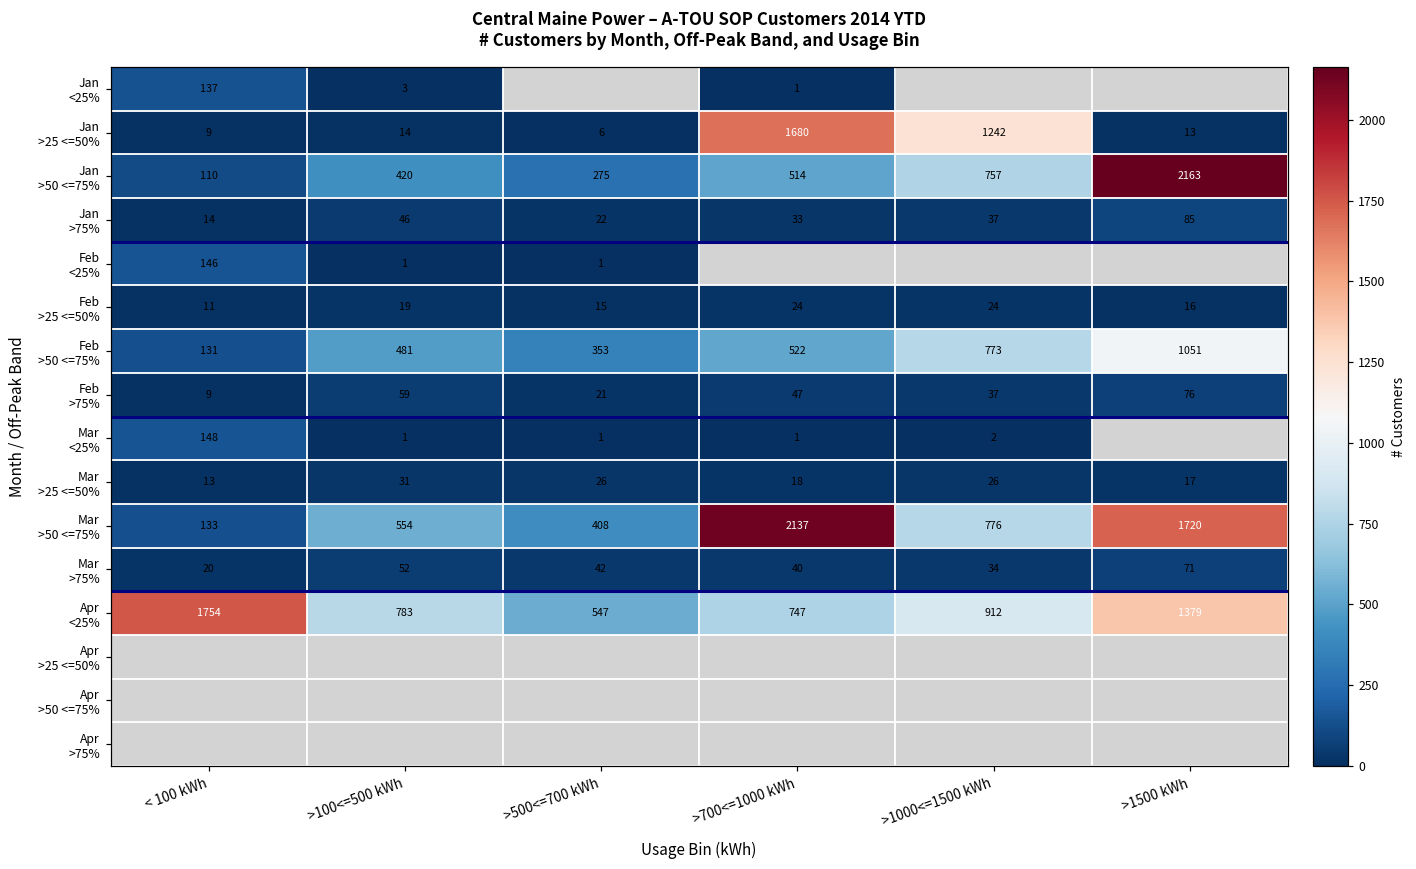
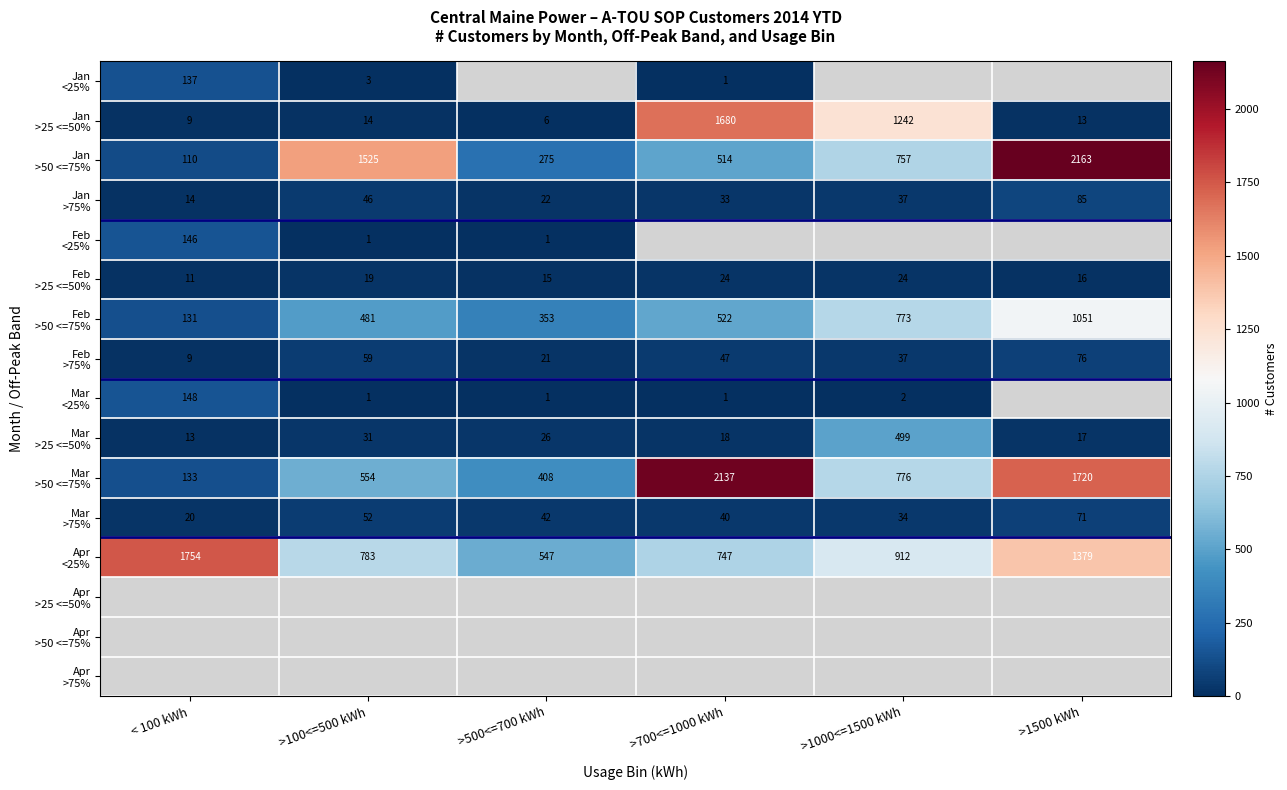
Jan >50 <=75%, >100<=500 kWh: 420 -> 1525
Mar >25 <=50%, >1000<=1500 kWh: 26 -> 499
